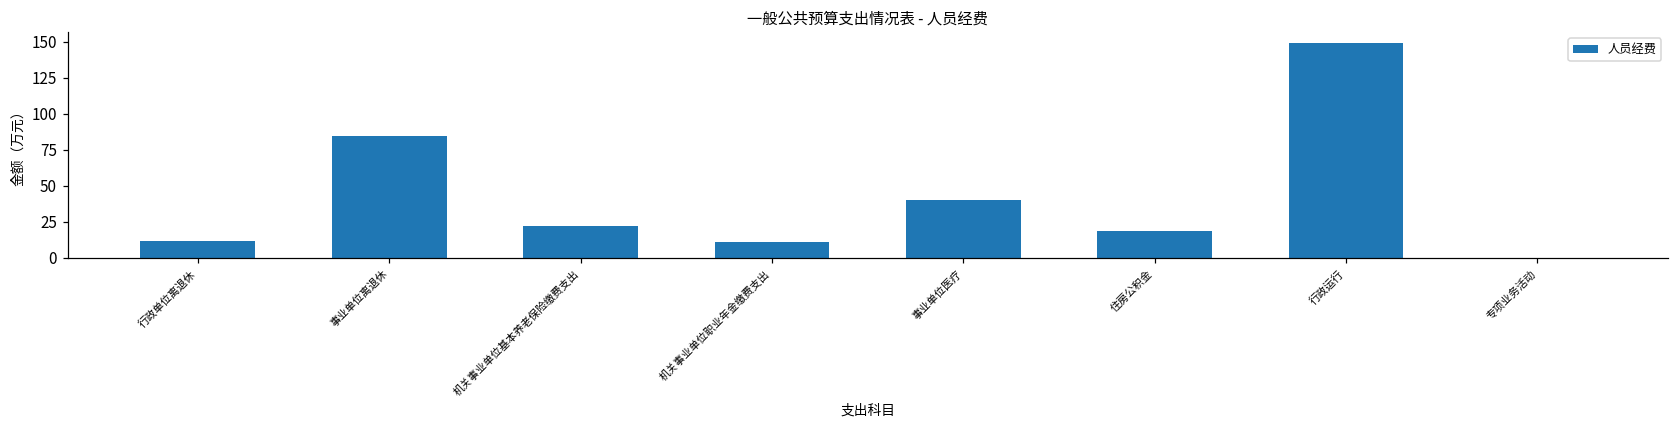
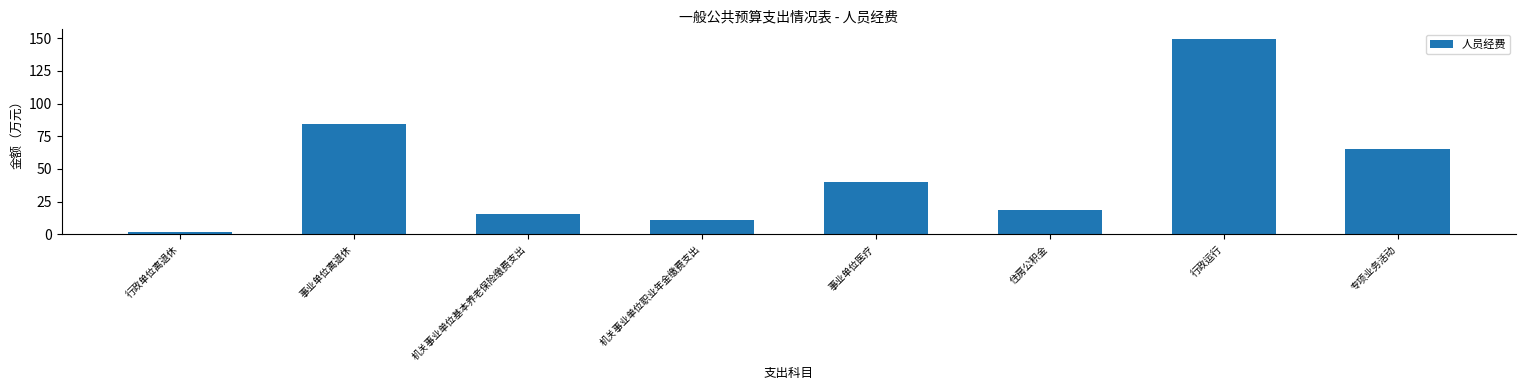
行政单位离退休: 12 -> 2
机关事业单位基本养老保险缴费支出: 22 -> 16
专项业务活动: 0 -> 66
